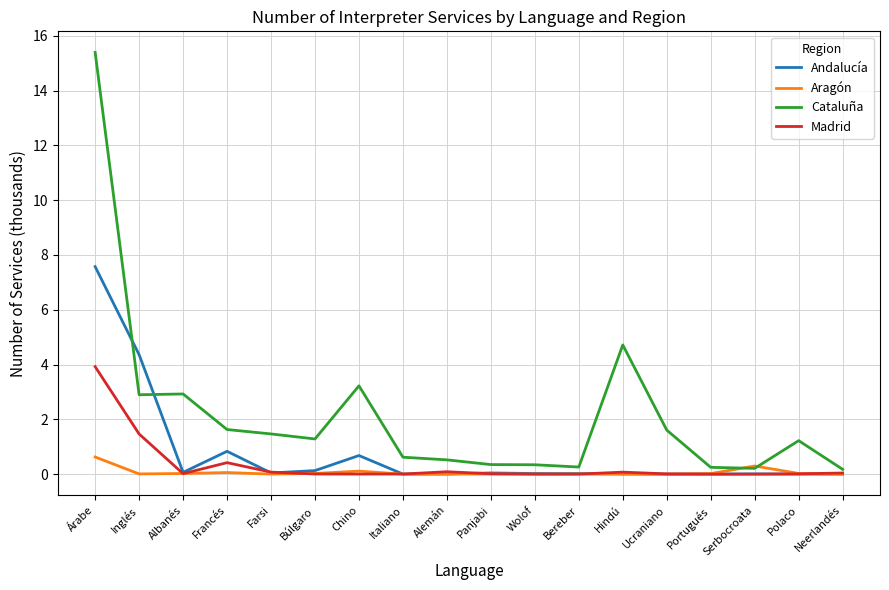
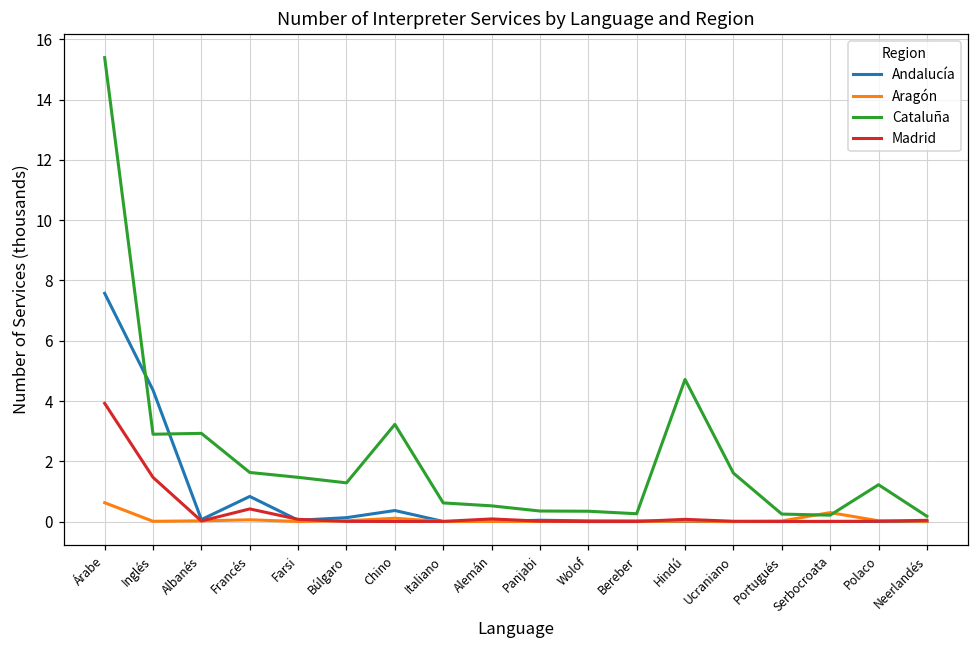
Andalucía, Chino: 0.7 -> 0.4
